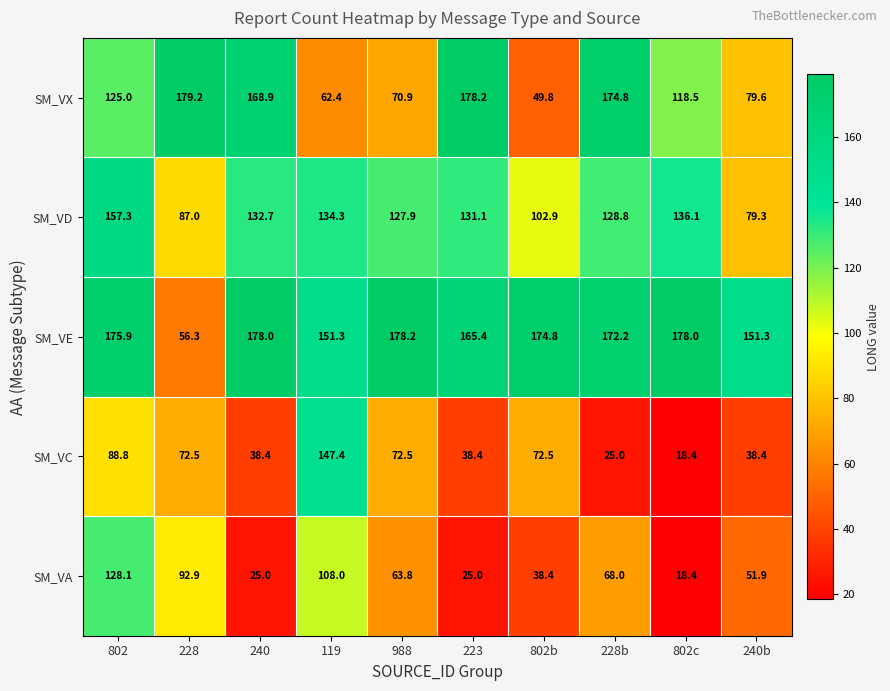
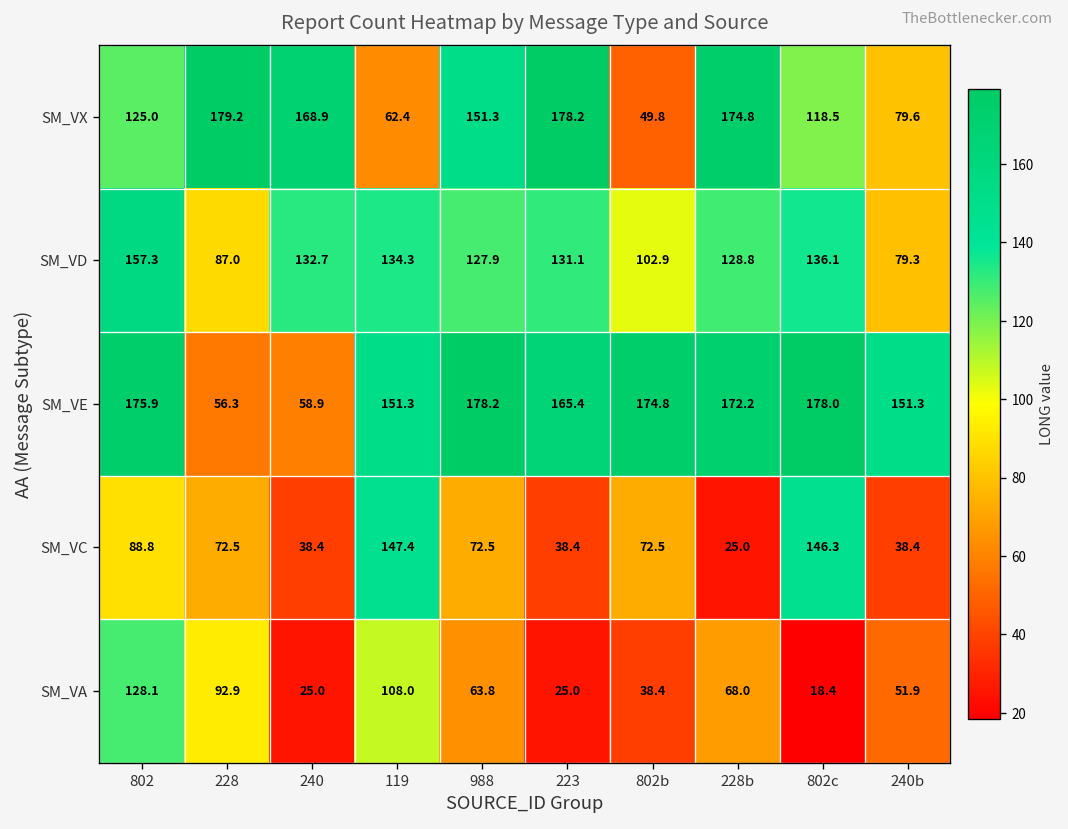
SM_VX, 988: 70.9 -> 151.3
SM_VE, 240: 178.0 -> 58.9
SM_VC, 802c: 18.4 -> 146.3
